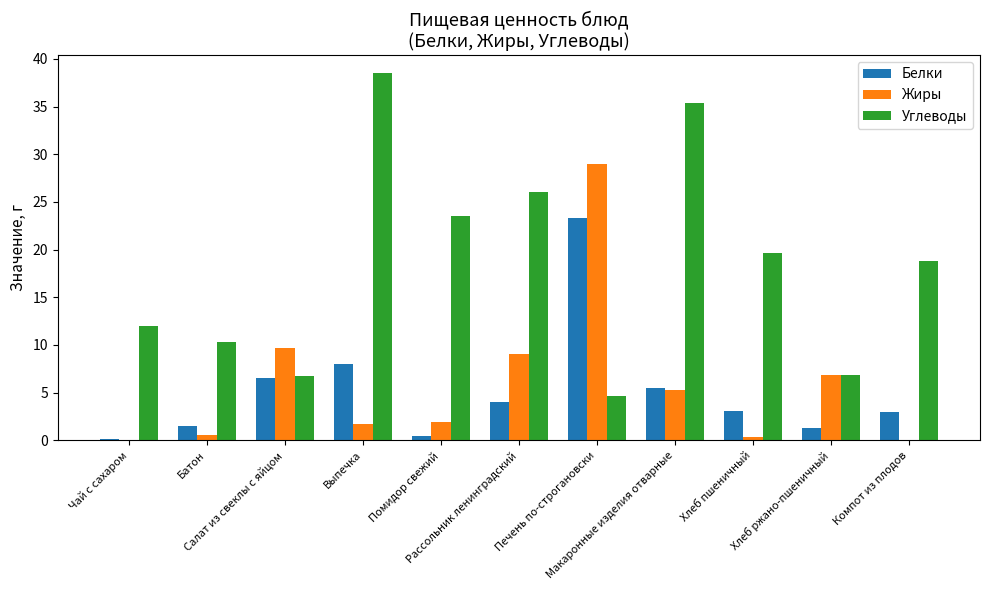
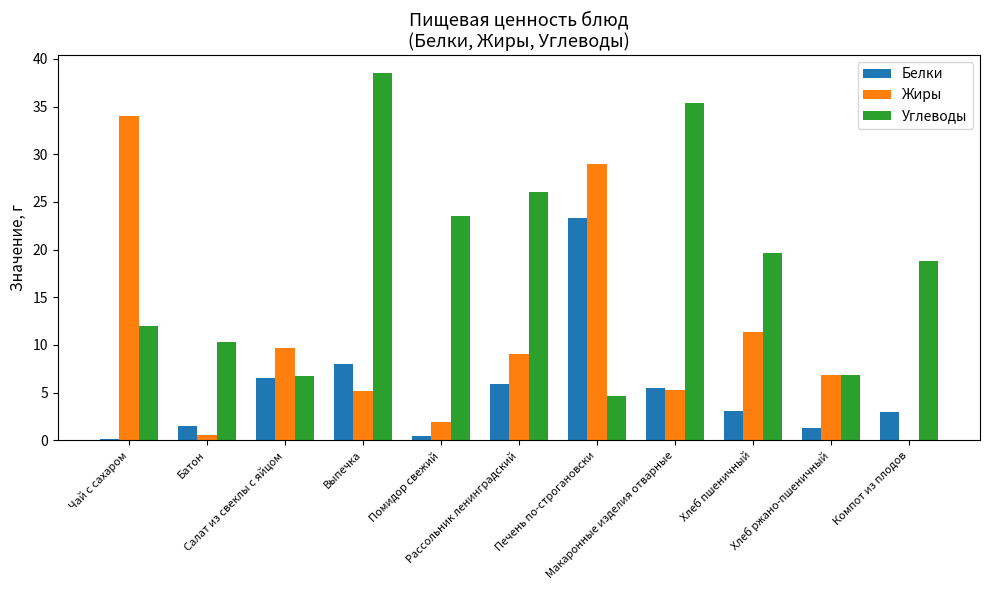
Жиры, Чай с сахаром: 0 -> 34
Жиры, Выпечка: 2 -> 5
Белки, Рассольник ленинградский: 4 -> 6
Жиры, Хлеб пшеничный: 0 -> 11
